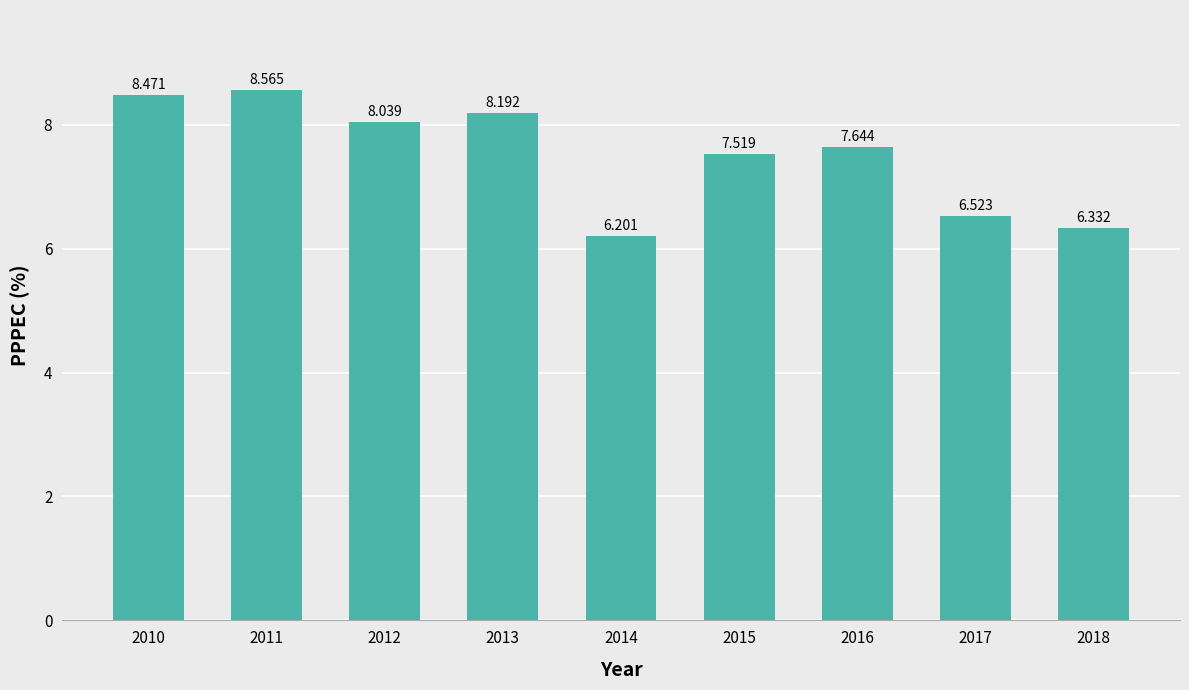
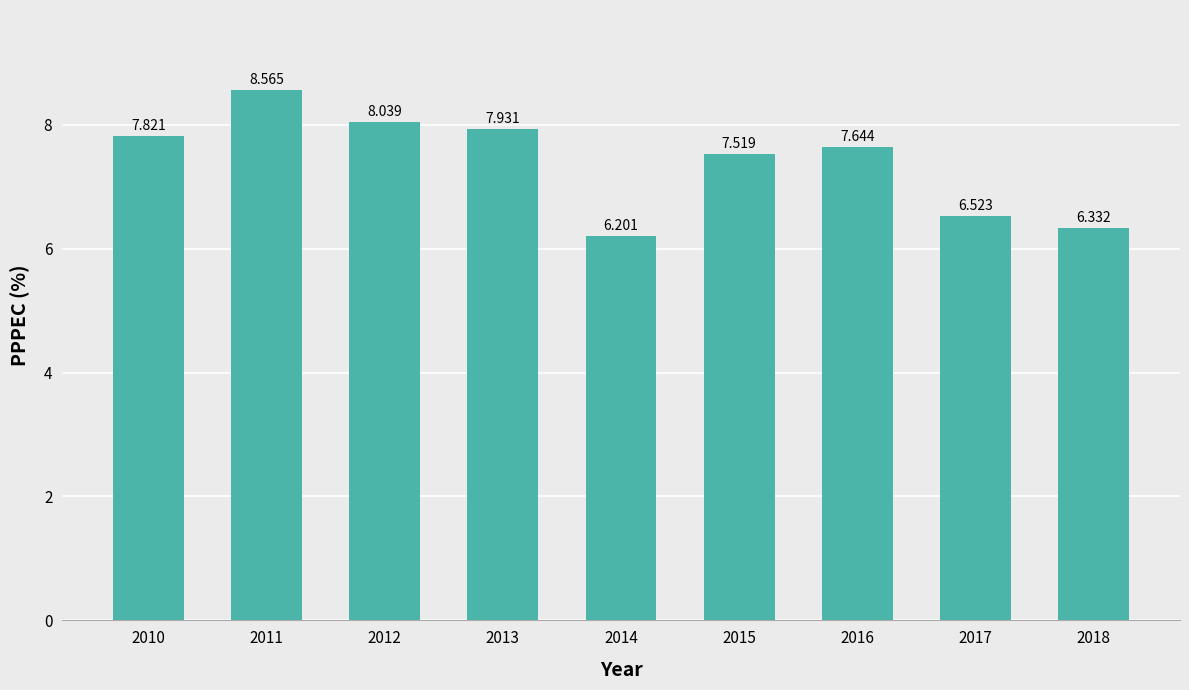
2010: 8.471 -> 7.821
2013: 8.192 -> 7.931
